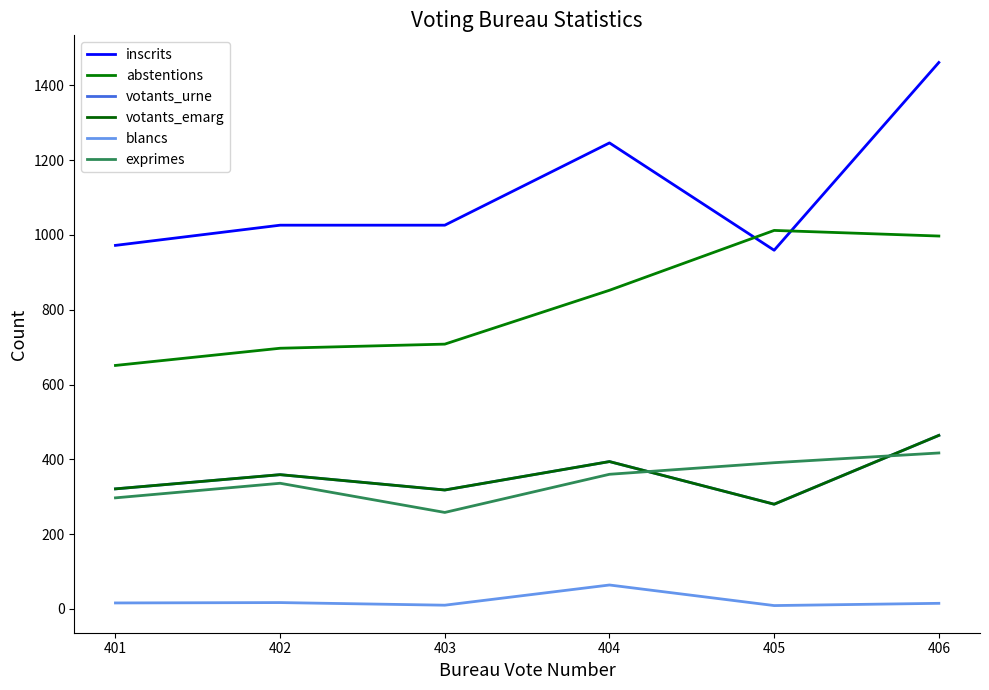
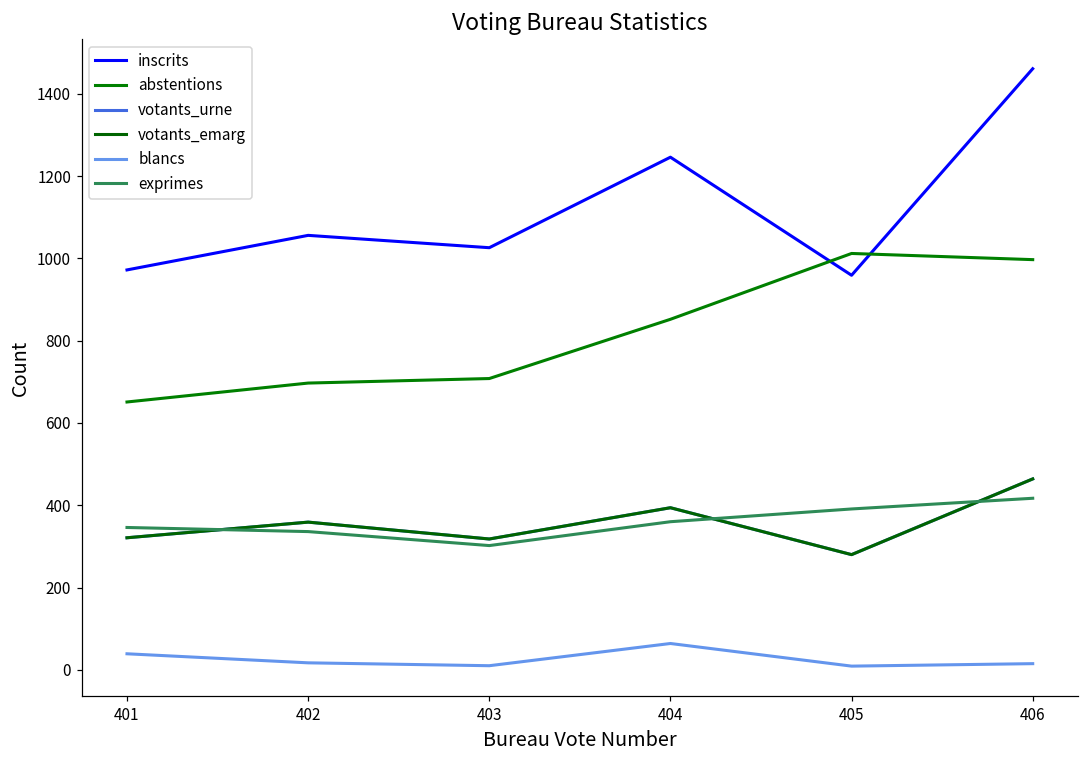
blancs, 401: 20 -> 40
exprimes, 401: 300 -> 350
inscrits, 402: 1030 -> 1060
exprimes, 403: 260 -> 300
